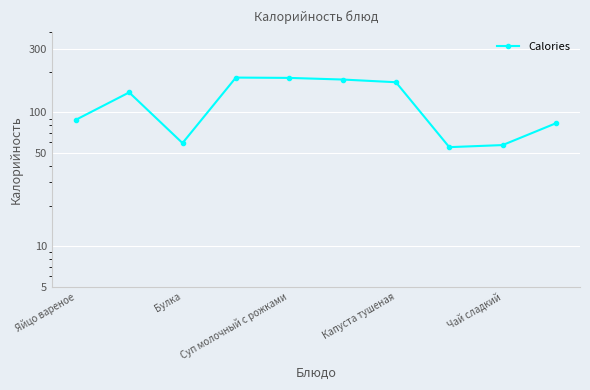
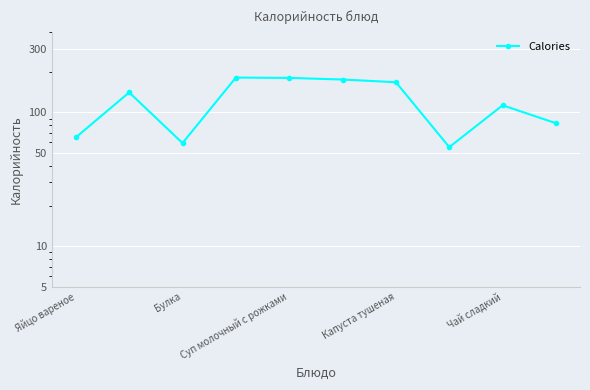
Яйцо вареное: 90 -> 70
Чай сладкий: 57 -> 110
